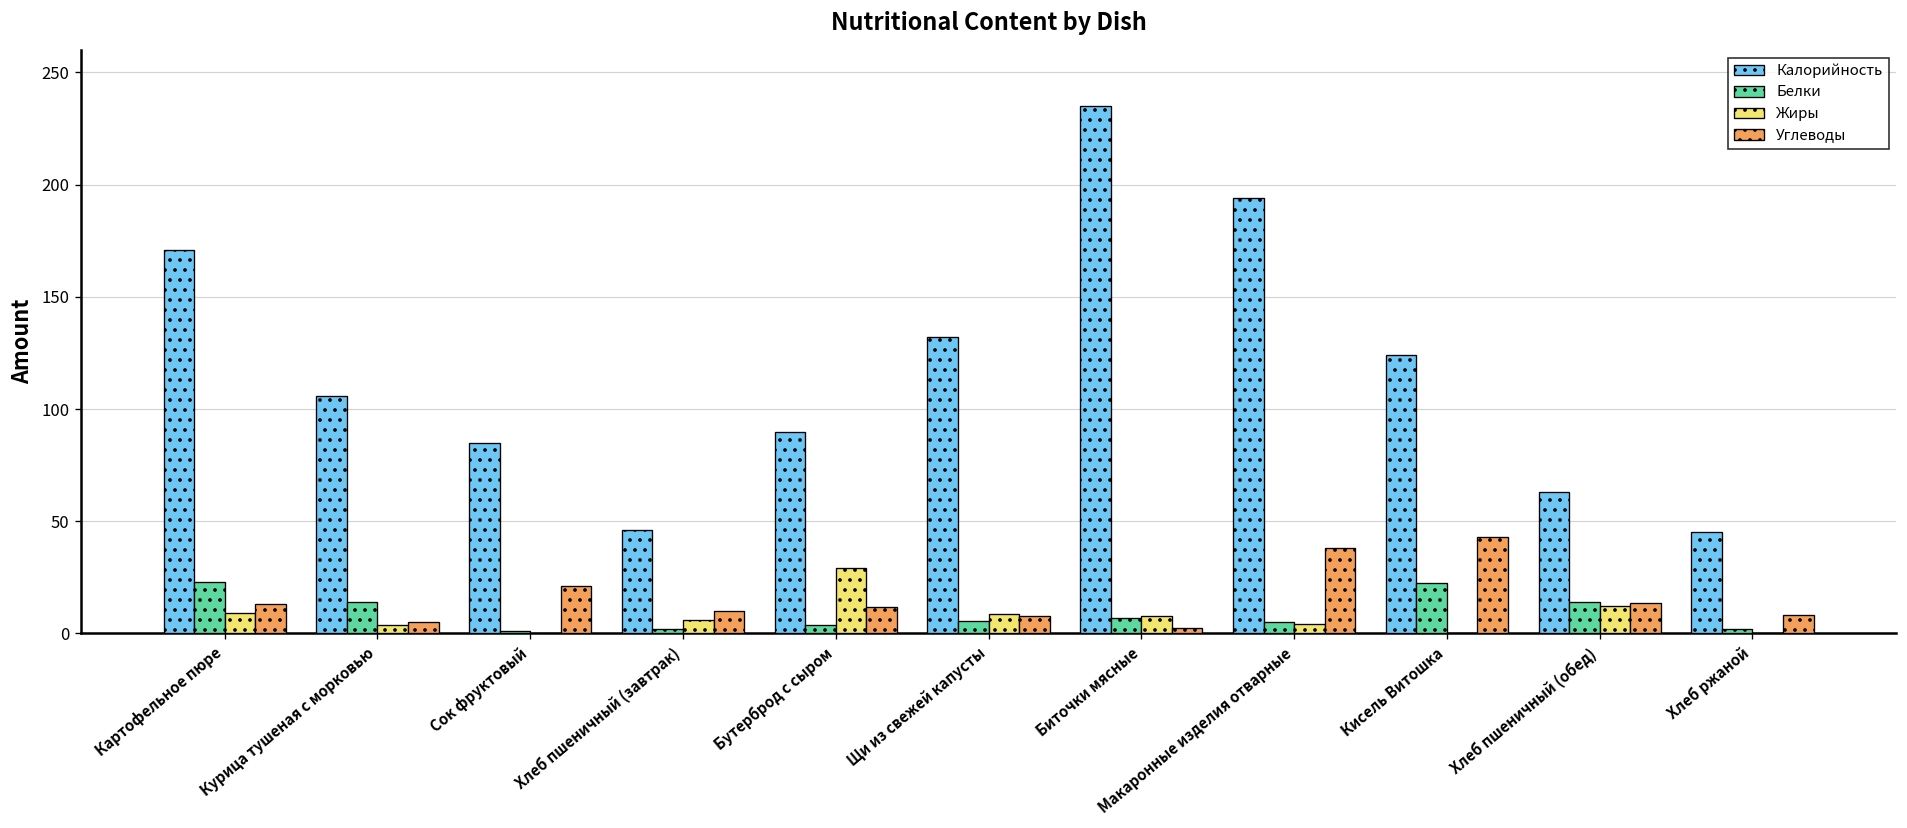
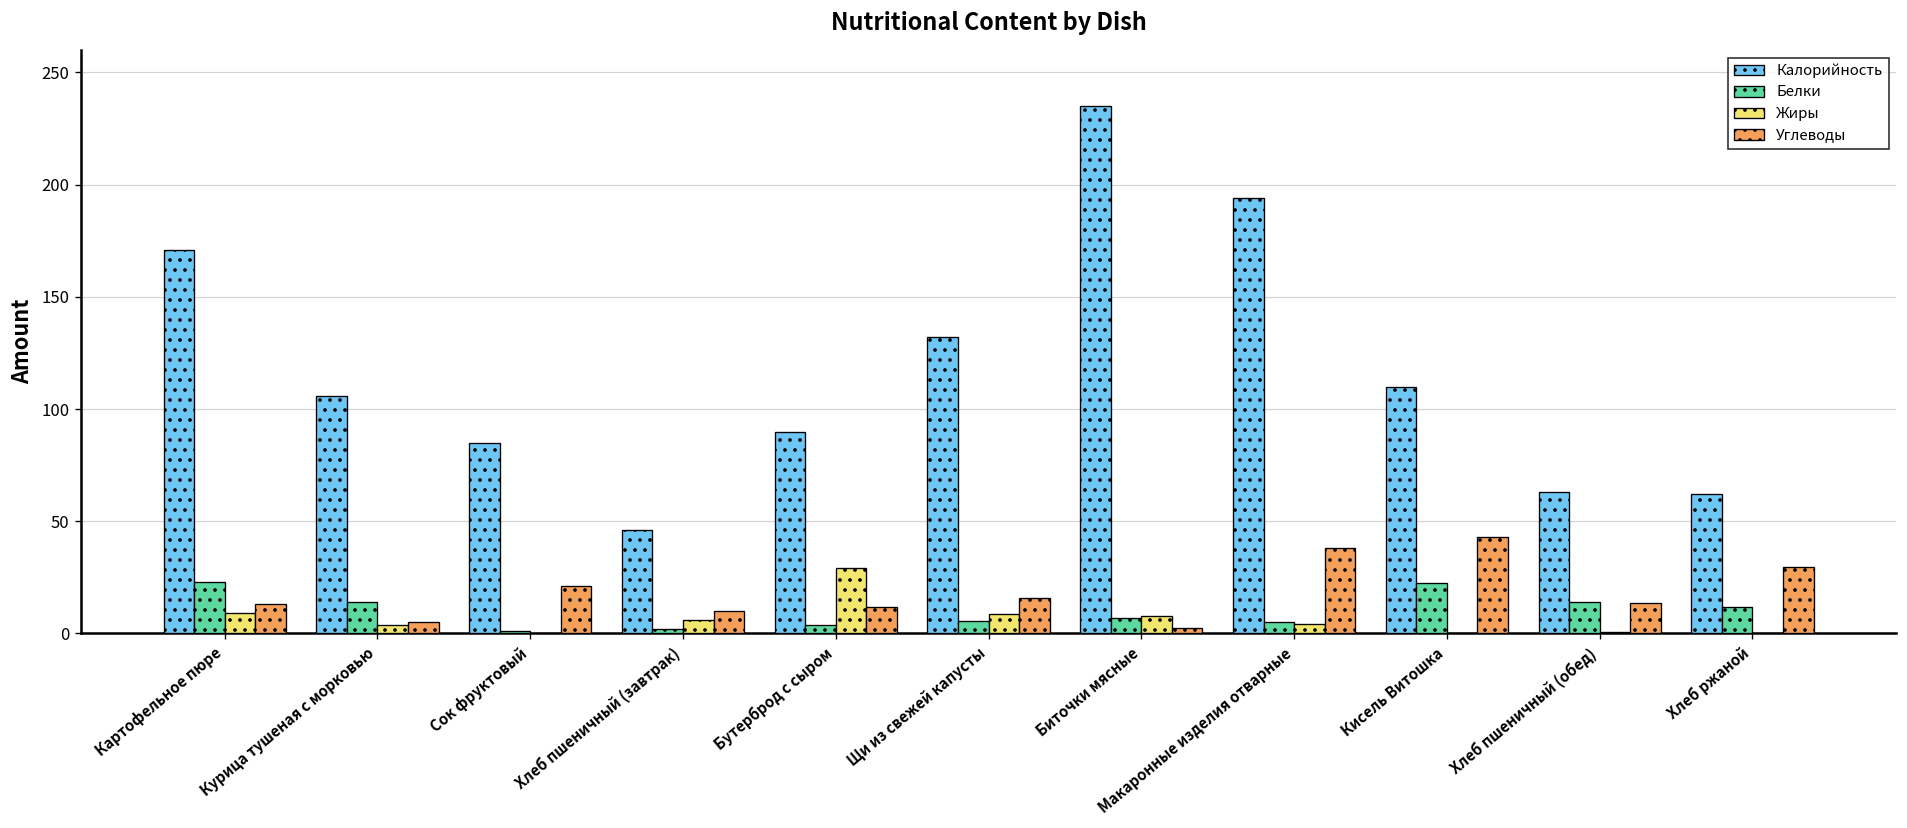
Углеводы, Щи из свежей капусты: 8 -> 16
Калорийность, Кисель Витошка: 124 -> 110
Жиры, Хлеб пшеничный (обед): 12 -> 1
Калорийность, Хлеб ржаной: 45 -> 62
Белки, Хлеб ржаной: 2 -> 12
Углеводы, Хлеб ржаной: 8 -> 29
